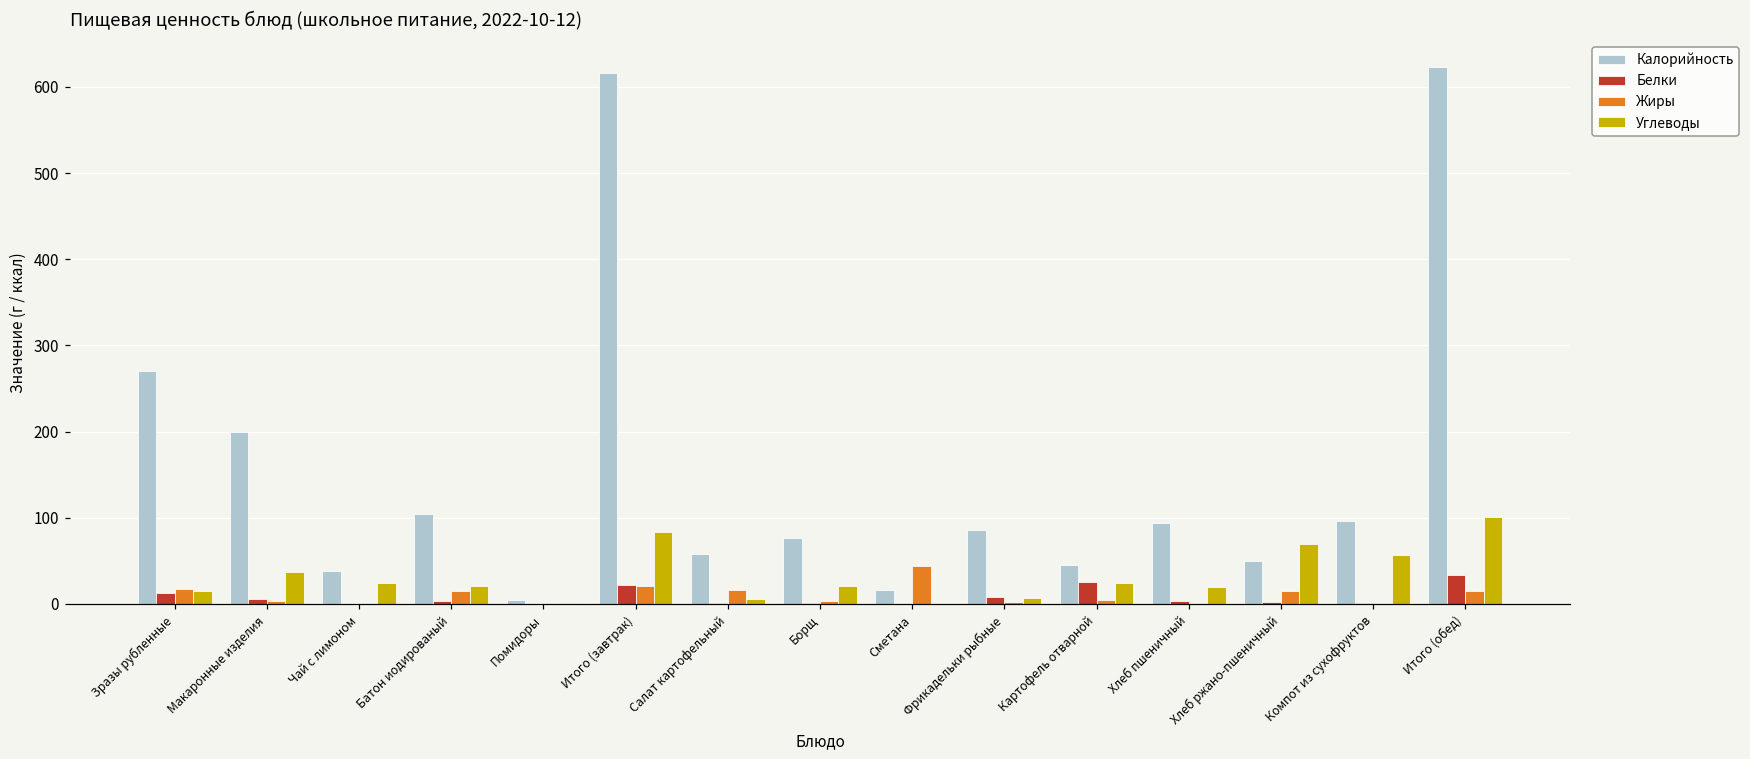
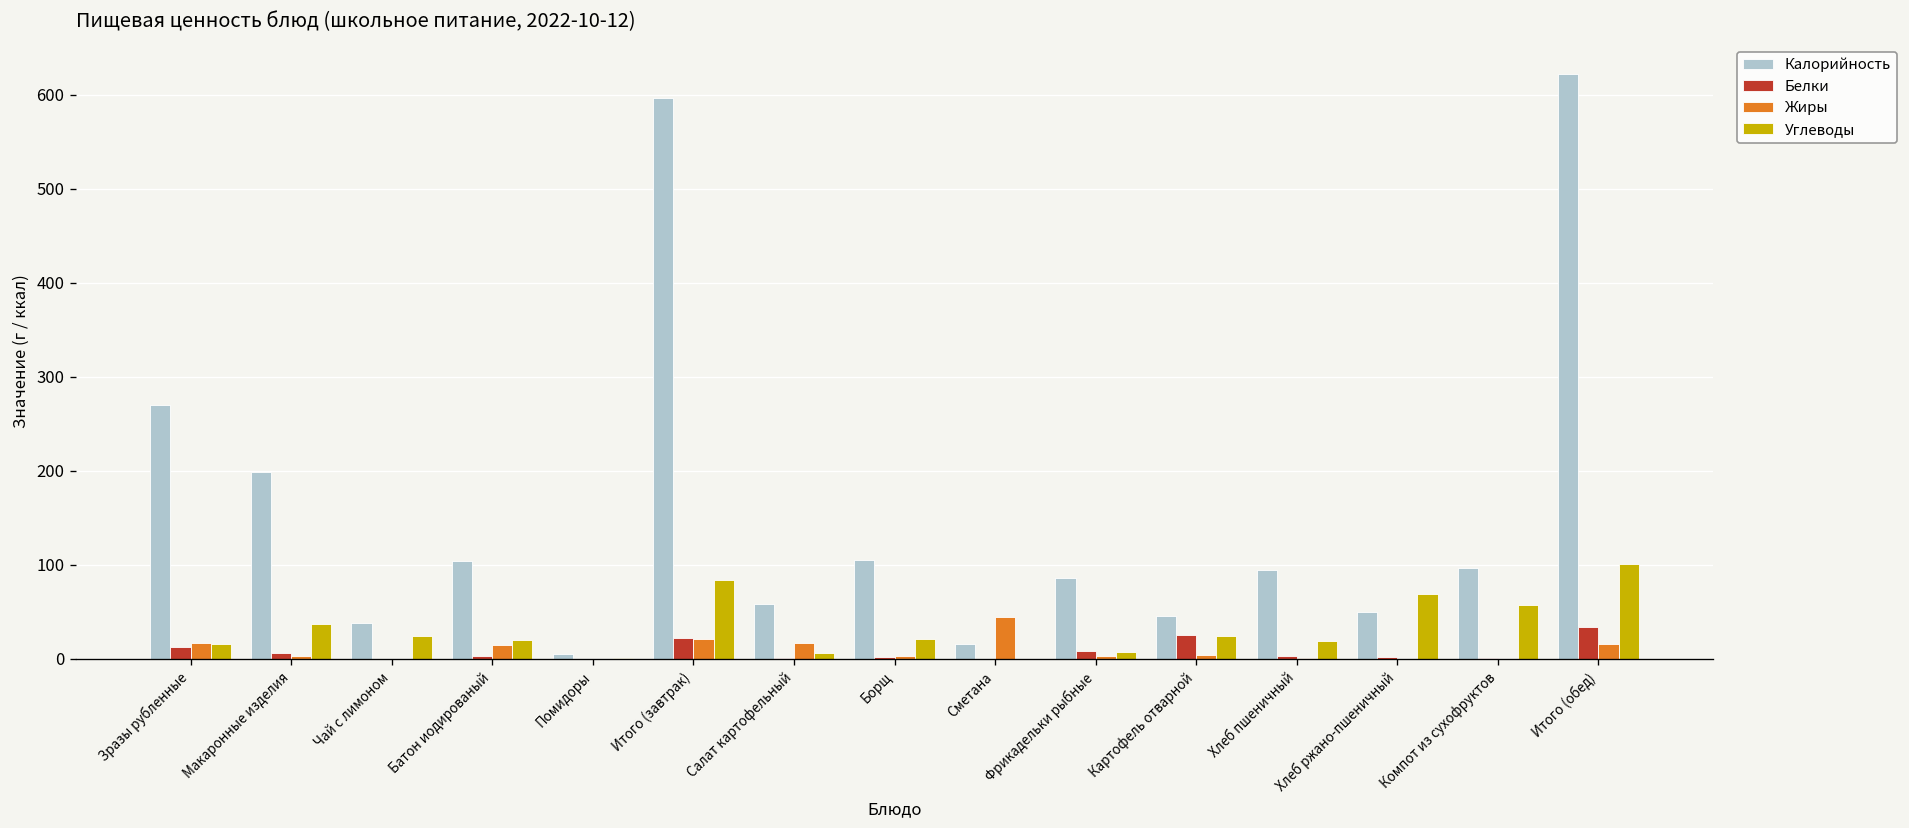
Калорийность, Итого (завтрак): 620 -> 600
Калорийность, Борщ: 80 -> 100
Жиры, Хлеб ржано-пшеничный: 10 -> 0
